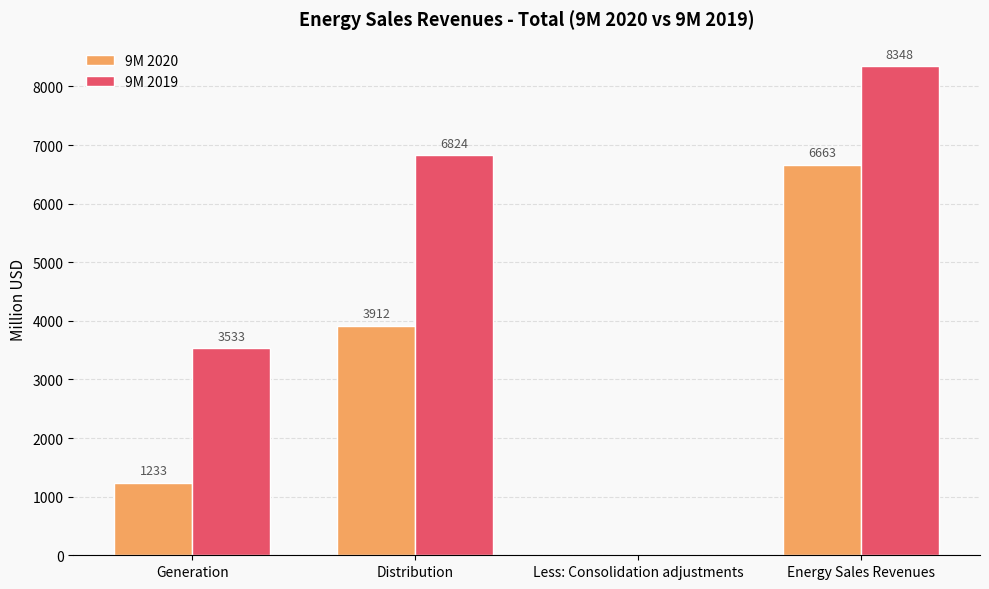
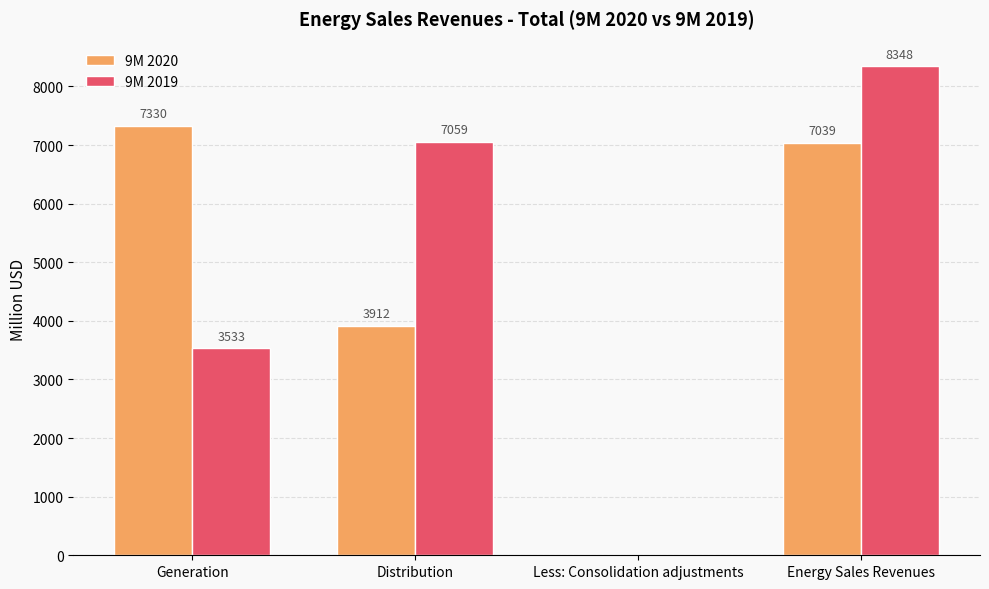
9M 2020, Generation: 1233 -> 7330
9M 2019, Distribution: 6824 -> 7059
9M 2020, Energy Sales Revenues: 6663 -> 7039
